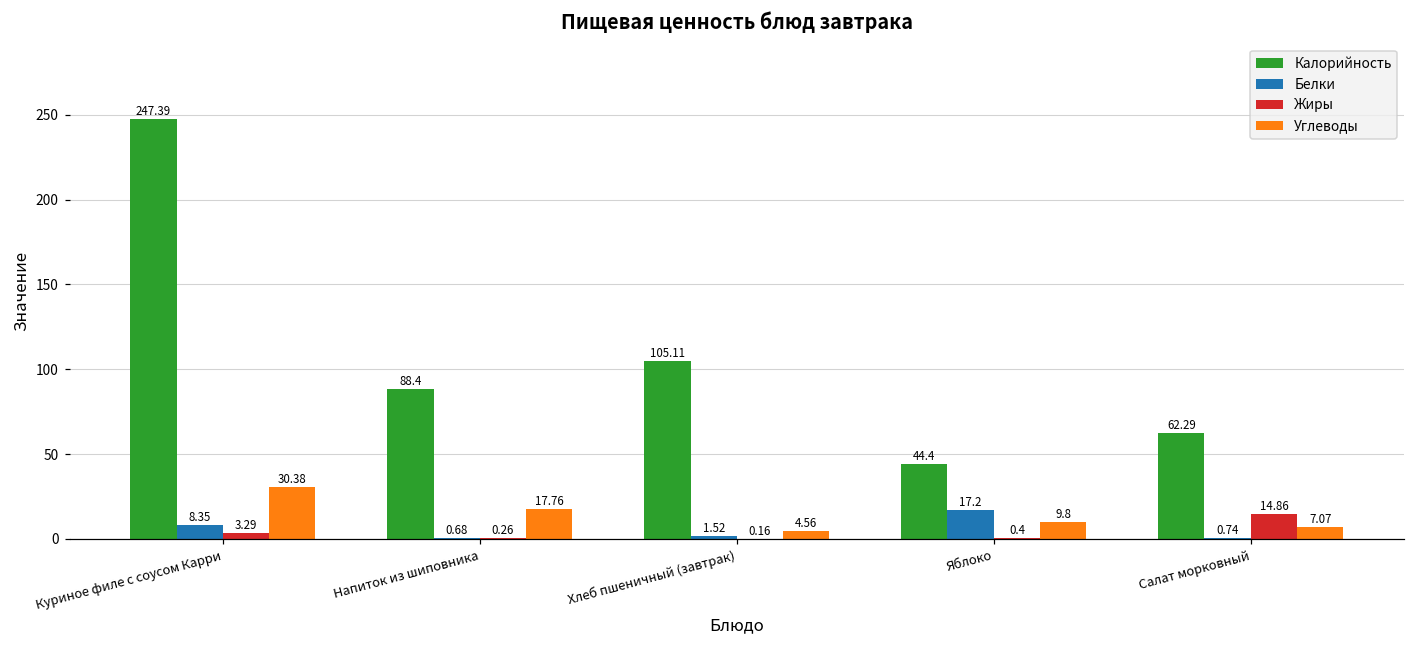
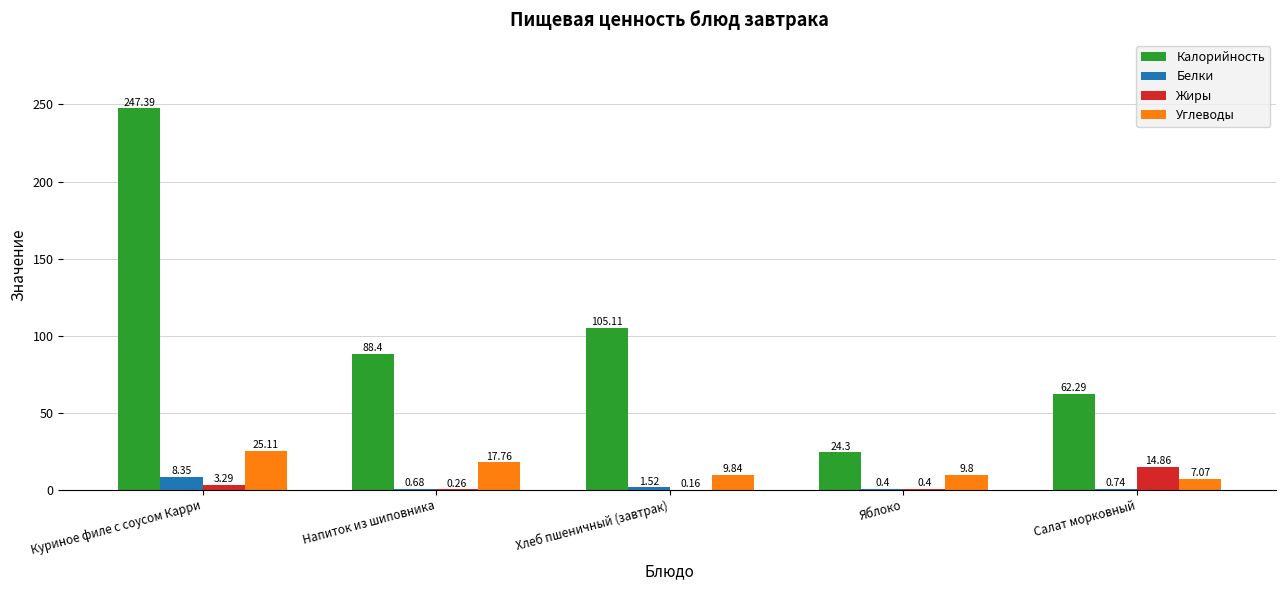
Углеводы, Куриное филе с соусом Карри: 30.38 -> 25.11
Углеводы, Хлеб пшеничный (завтрак): 4.56 -> 9.84
Калорийность, Яблоко: 44.4 -> 24.3
Белки, Яблоко: 17.2 -> 0.4
